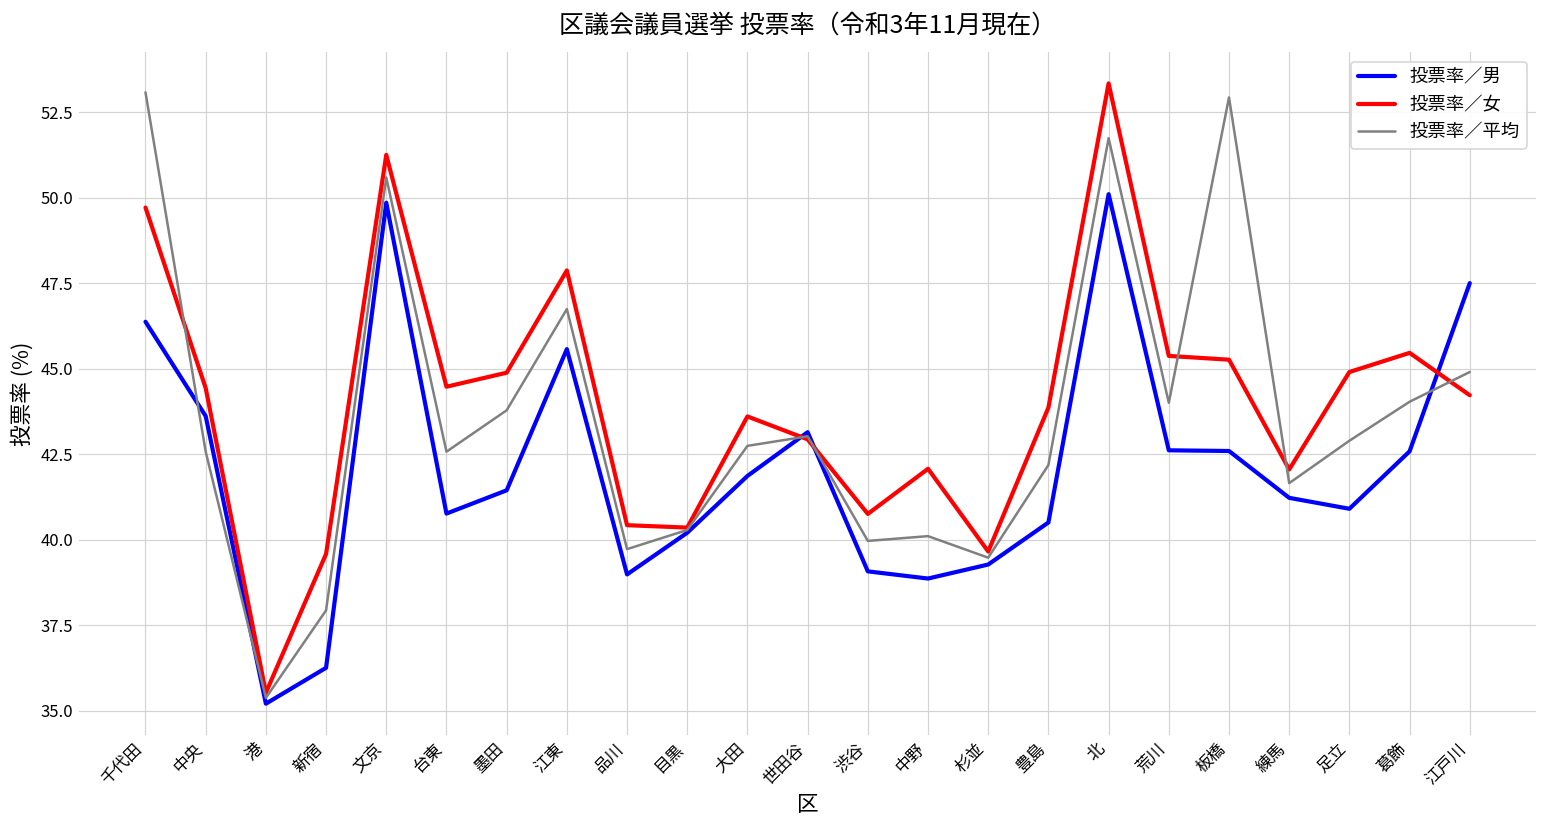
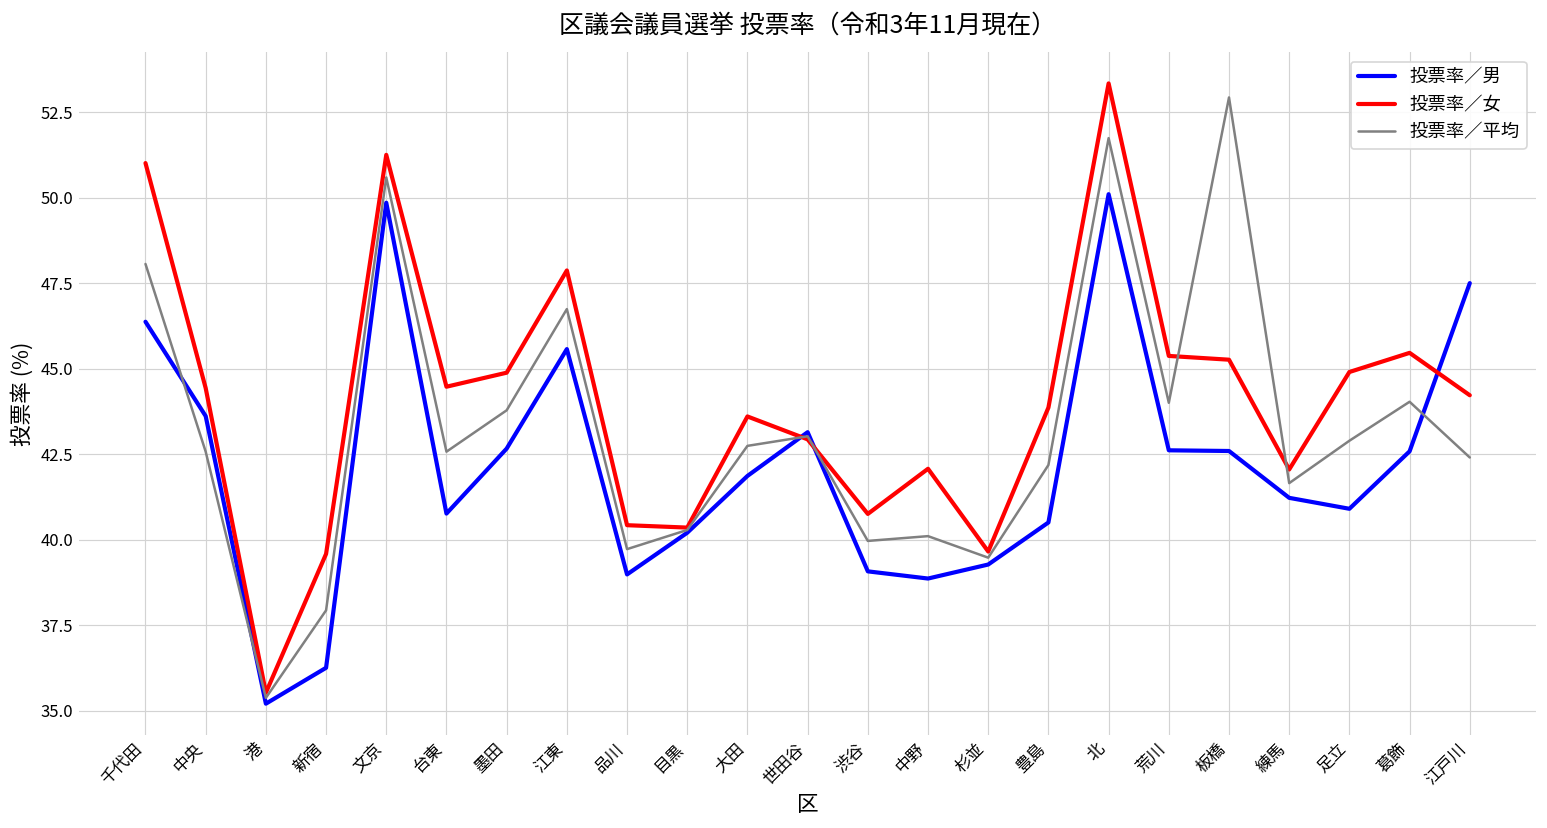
投票率／女, 千代田: 49.7 -> 51.0
投票率／平均, 千代田: 53.1 -> 48.1
投票率／男, 墨田: 41.4 -> 42.7
投票率／平均, 江戸川: 44.9 -> 42.4
